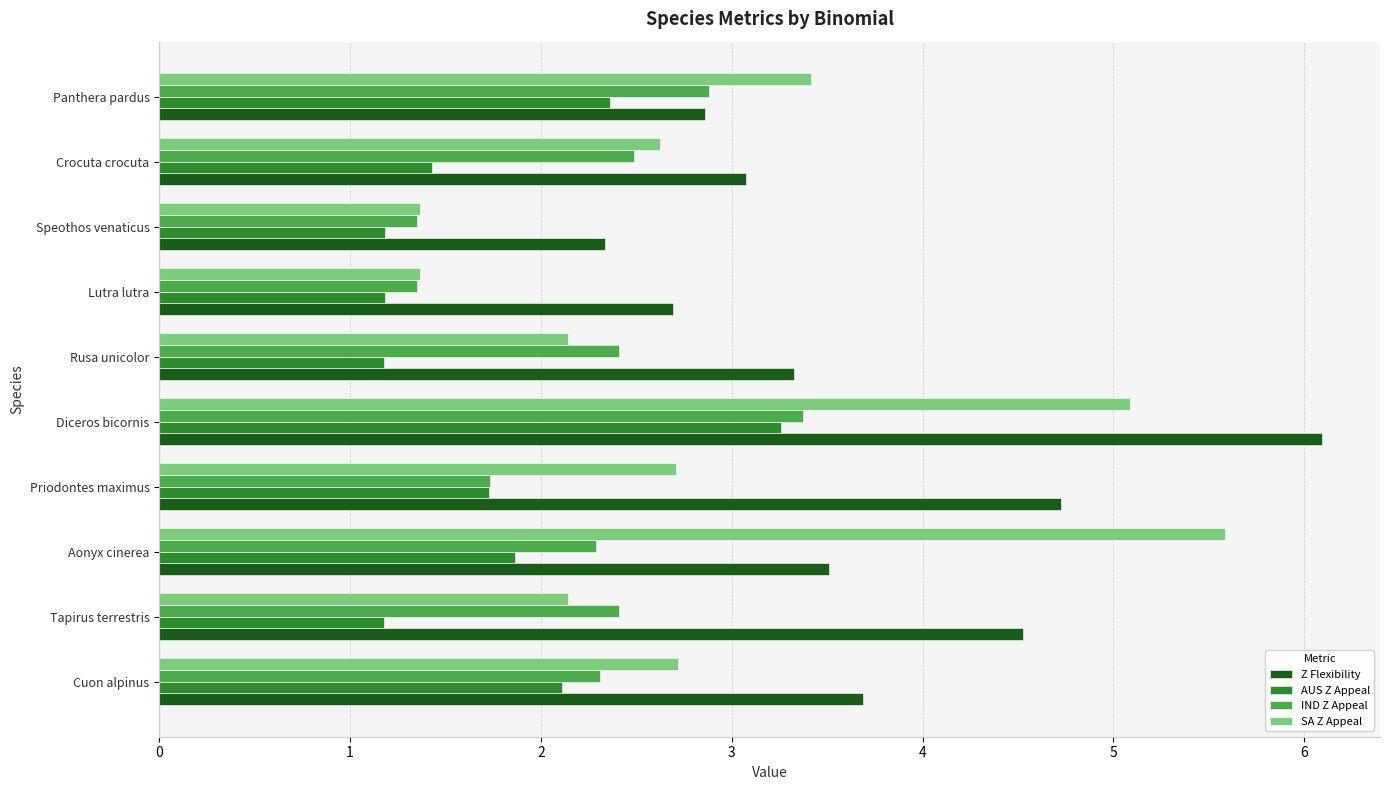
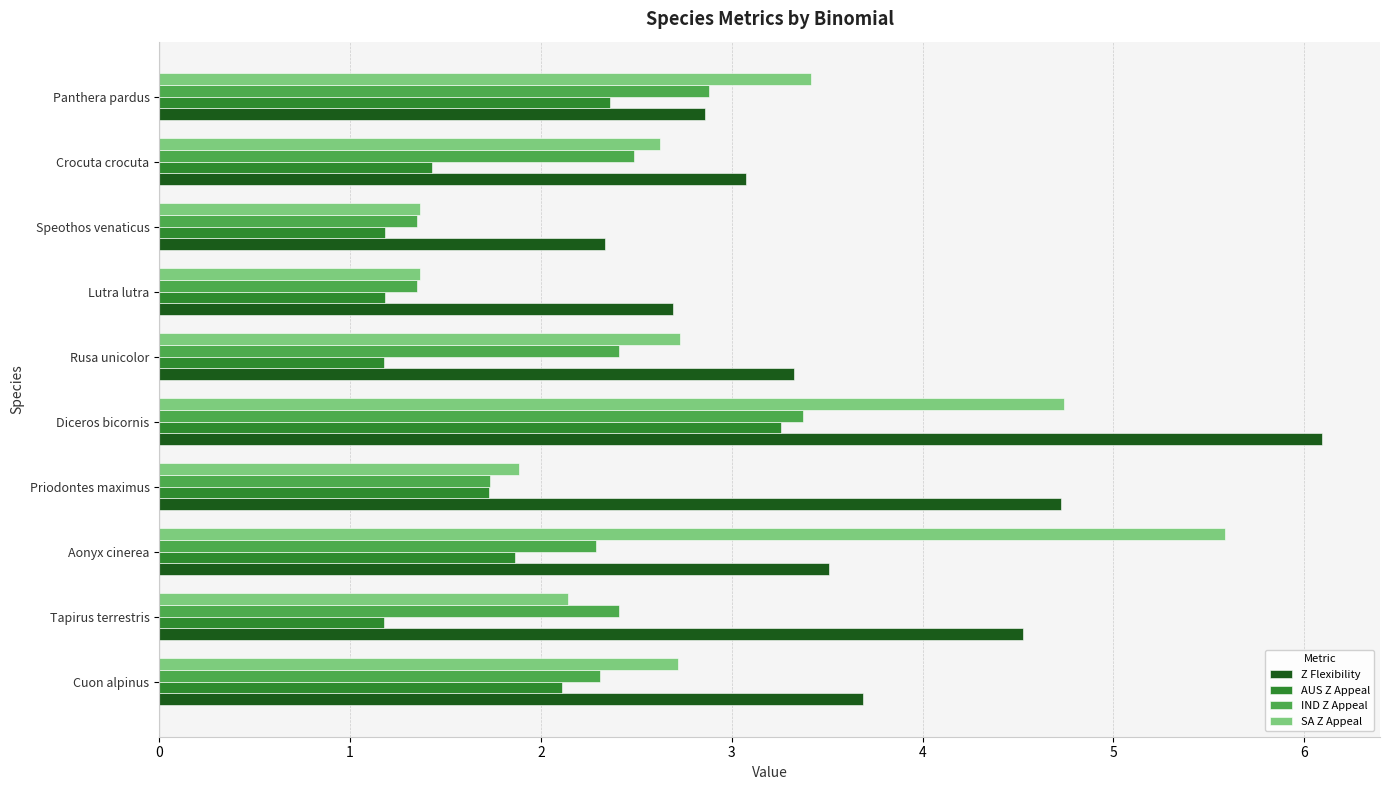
SA Z Appeal, Rusa unicolor: 2.14 -> 2.73
SA Z Appeal, Diceros bicornis: 5.08 -> 4.74
SA Z Appeal, Priodontes maximus: 2.71 -> 1.88
